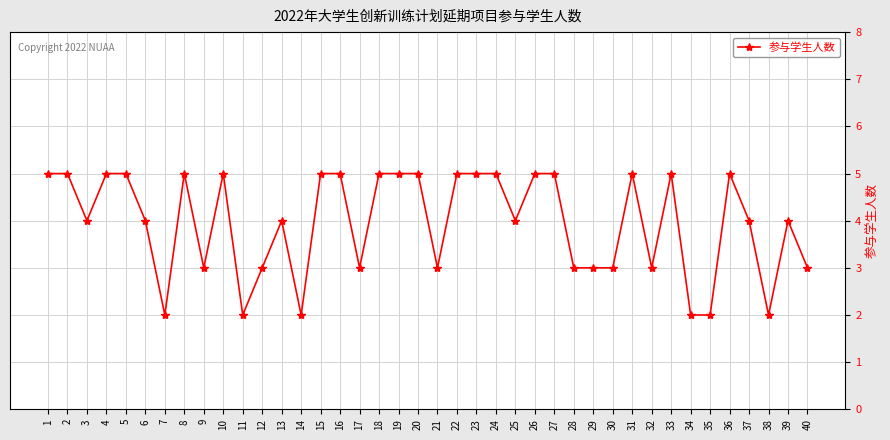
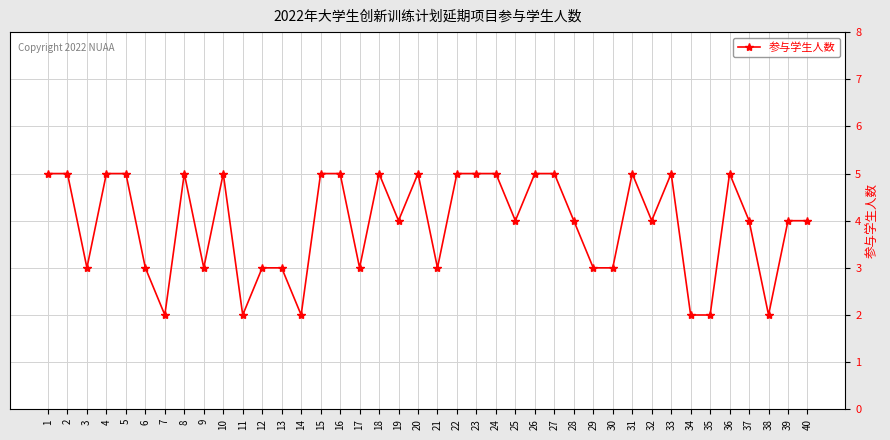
3: 4 -> 3
6: 4 -> 3
13: 4 -> 3
19: 5 -> 4
28: 3 -> 4
32: 3 -> 4
40: 3 -> 4
